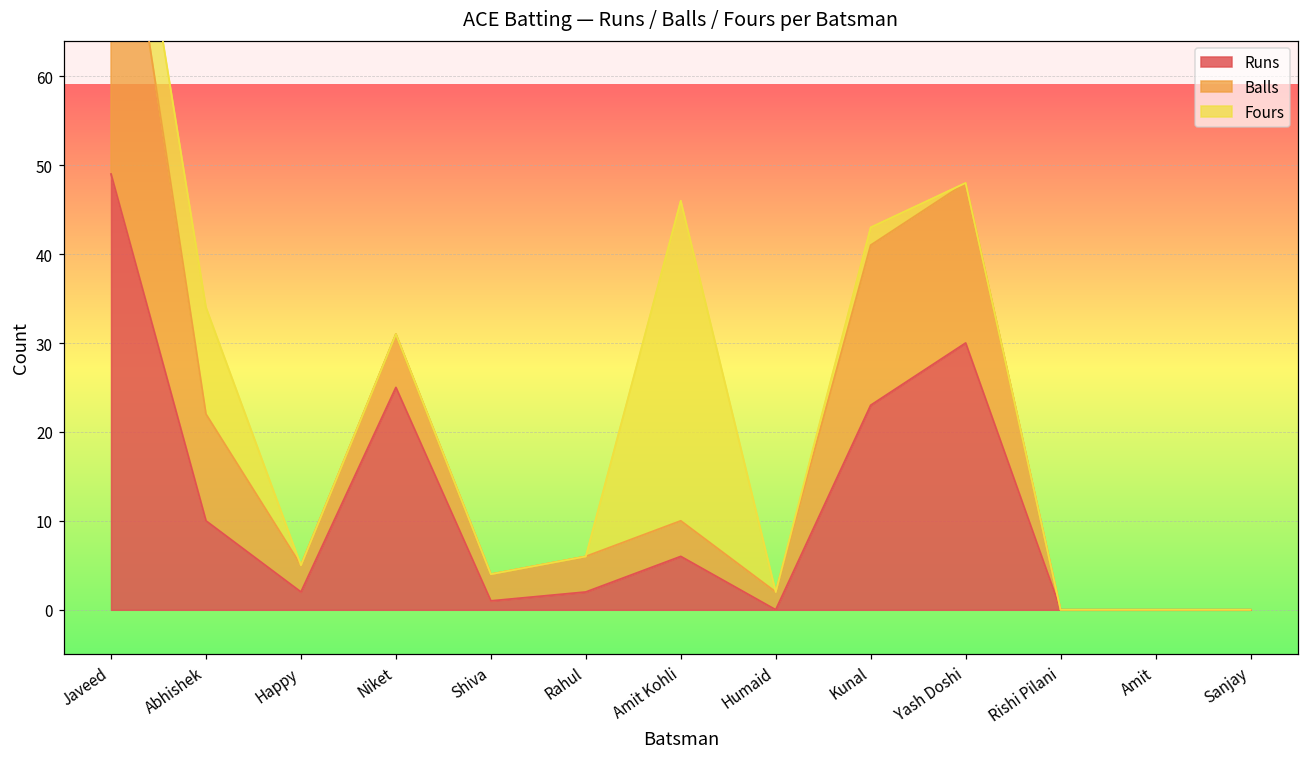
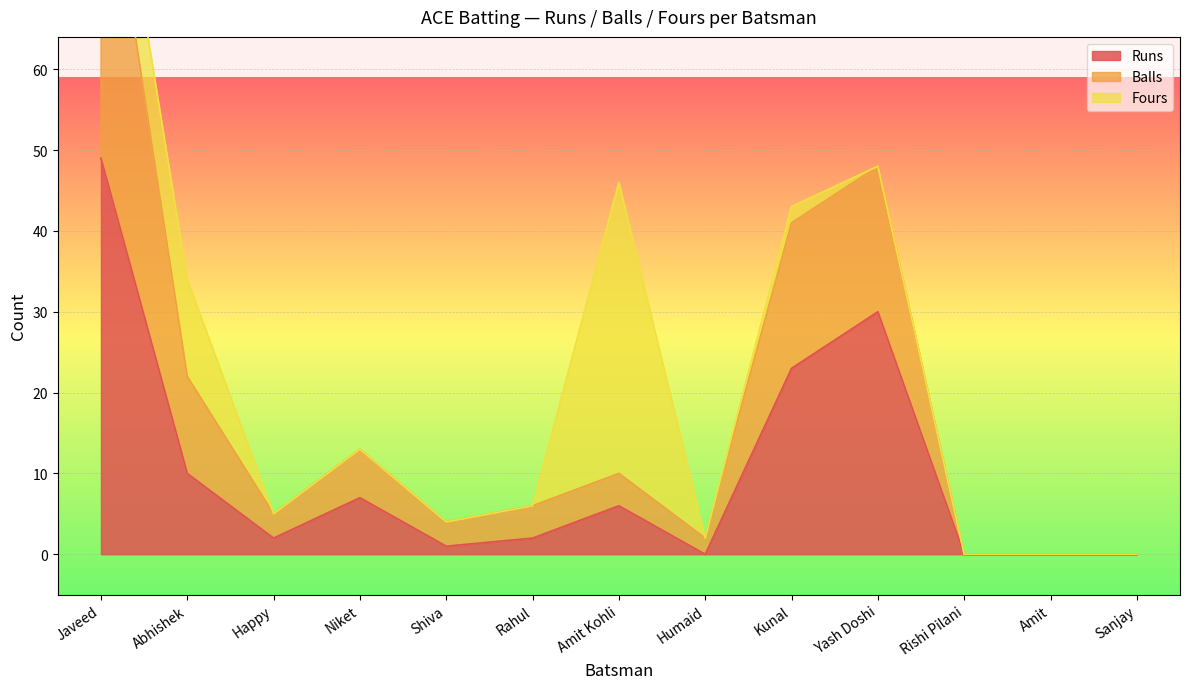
Runs, Niket: 25 -> 7
